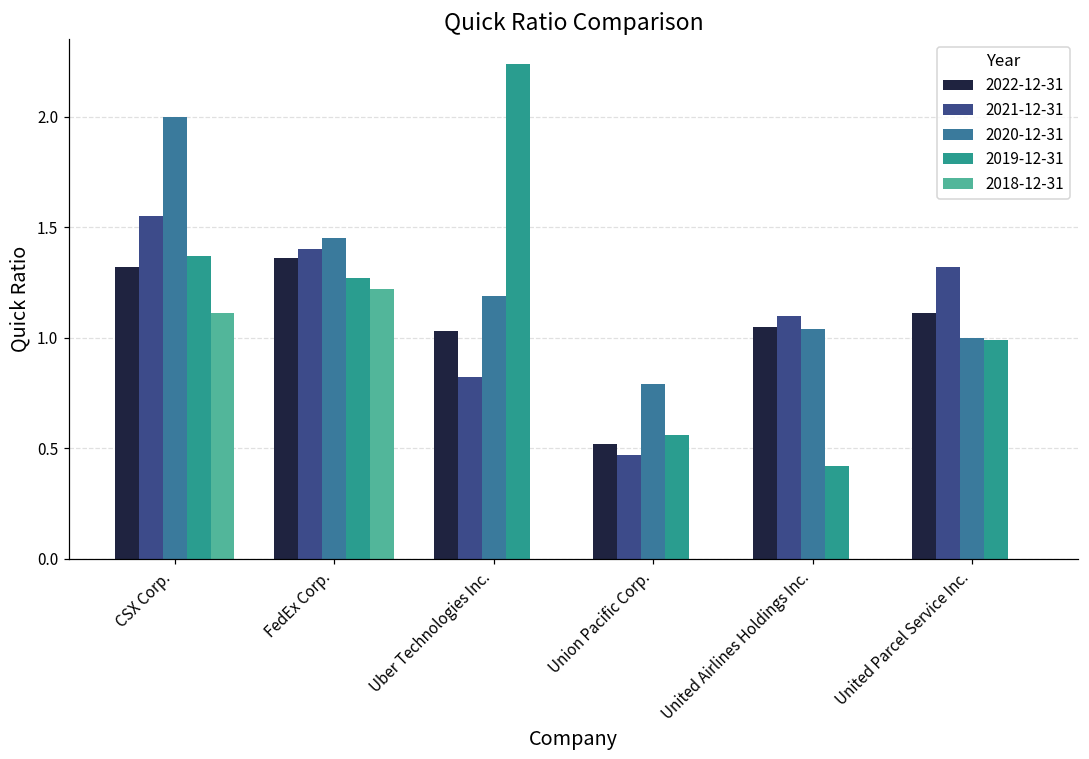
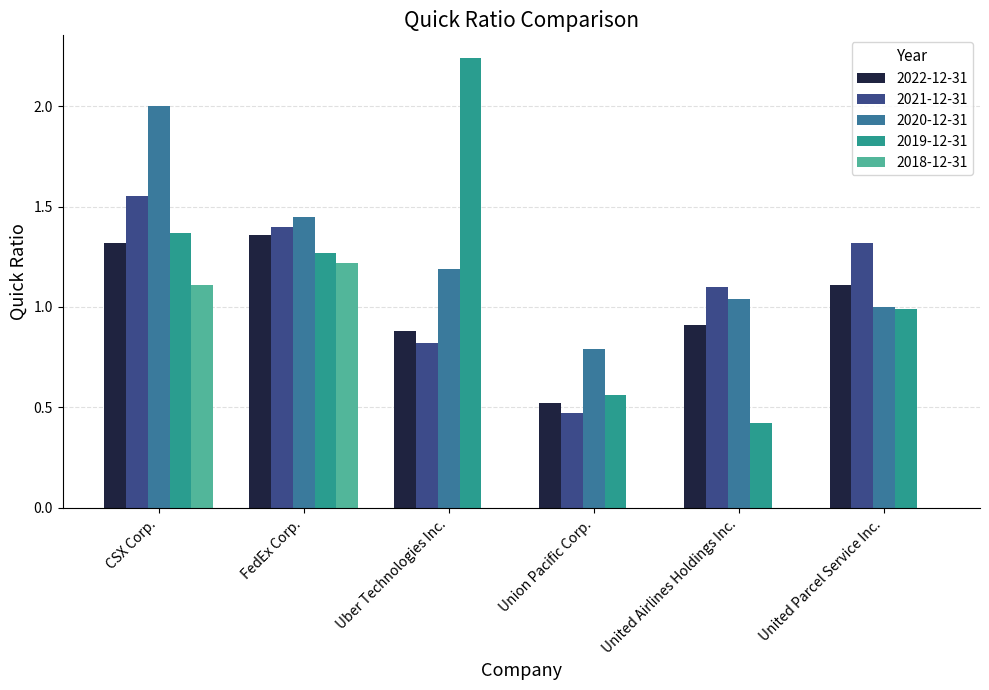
2022-12-31, Uber Technologies Inc.: 1.03 -> 0.88
2022-12-31, United Airlines Holdings Inc.: 1.05 -> 0.91
